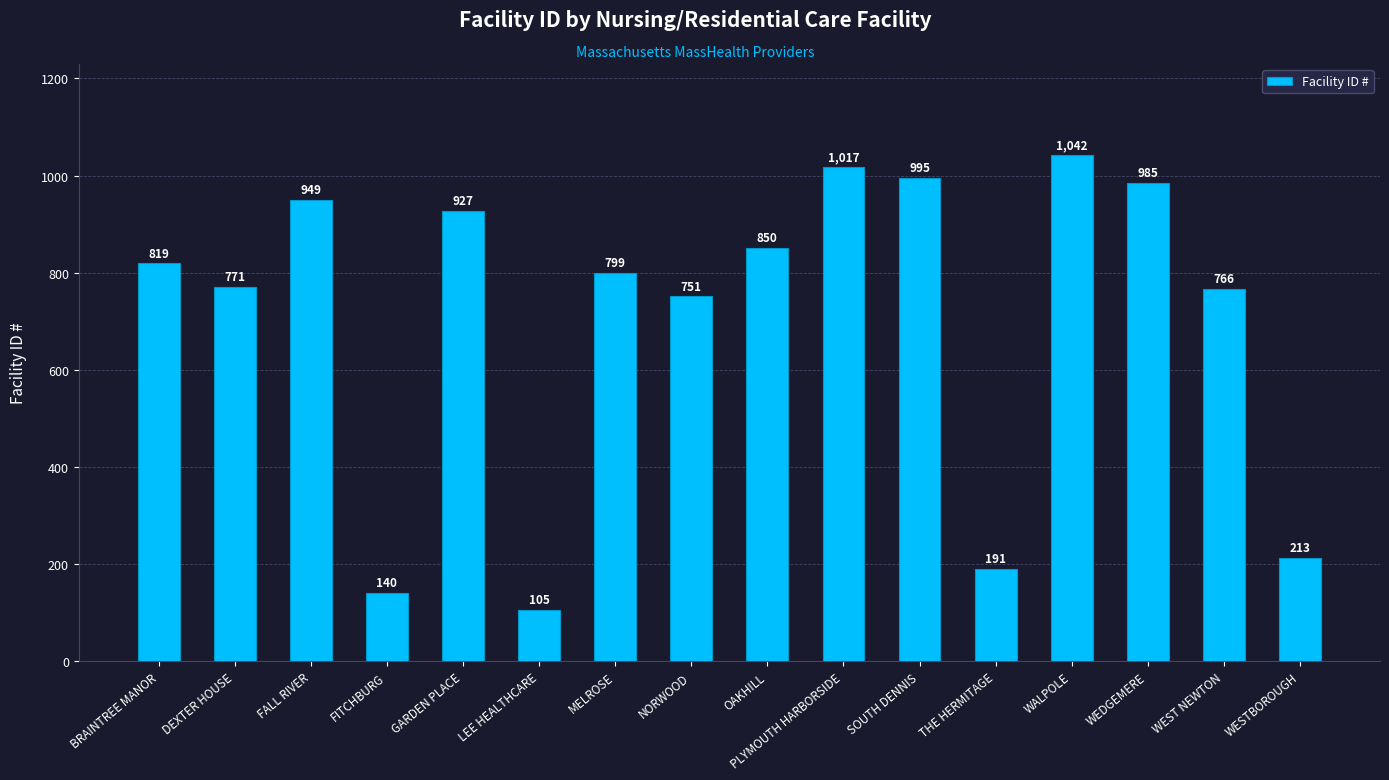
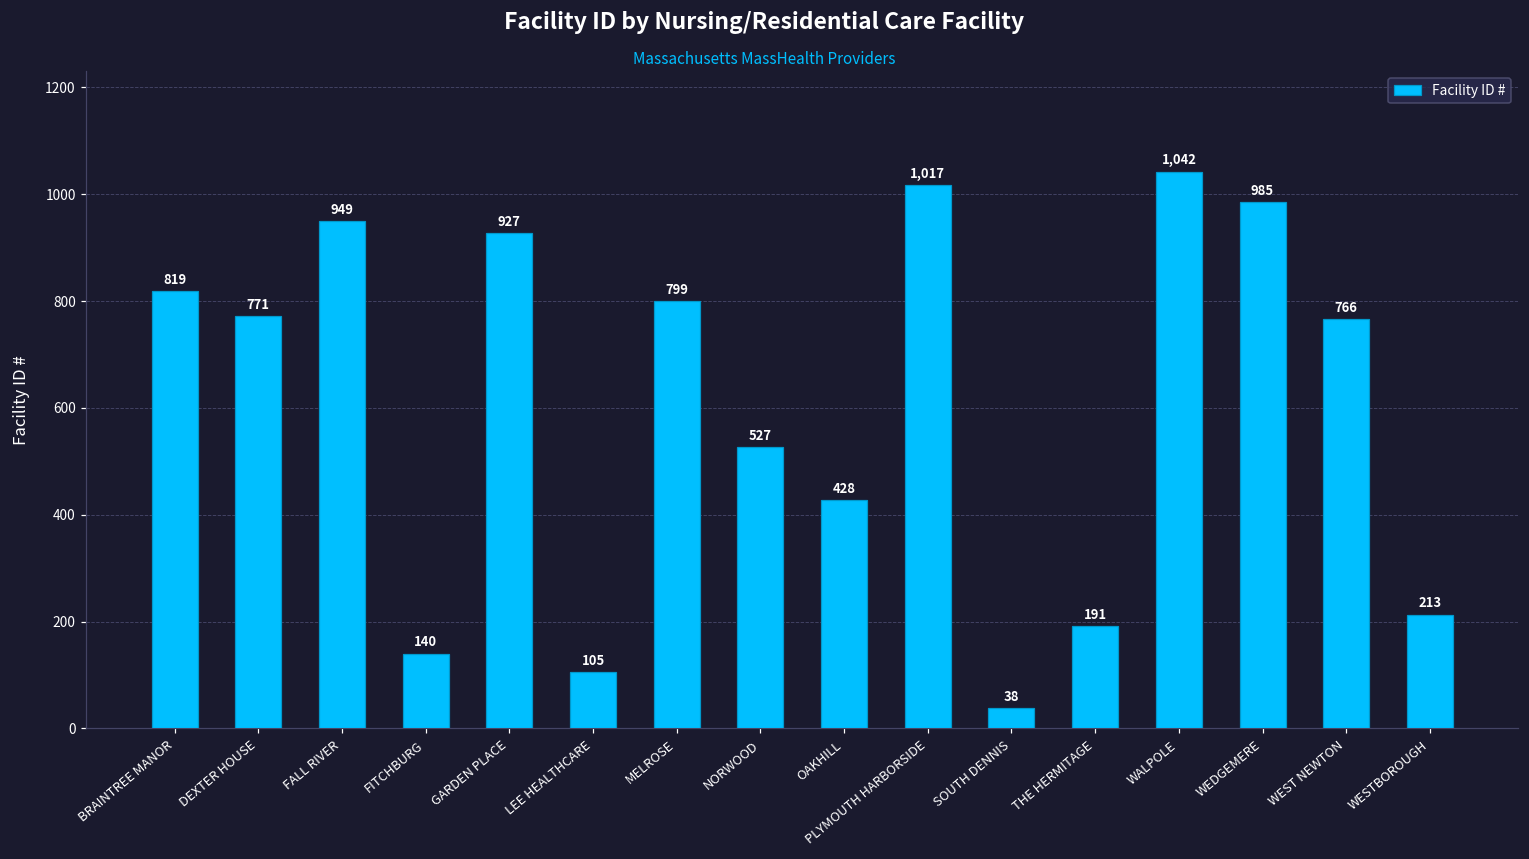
NORWOOD: 751 -> 527
OAKHILL: 850 -> 428
SOUTH DENNIS: 995 -> 38
